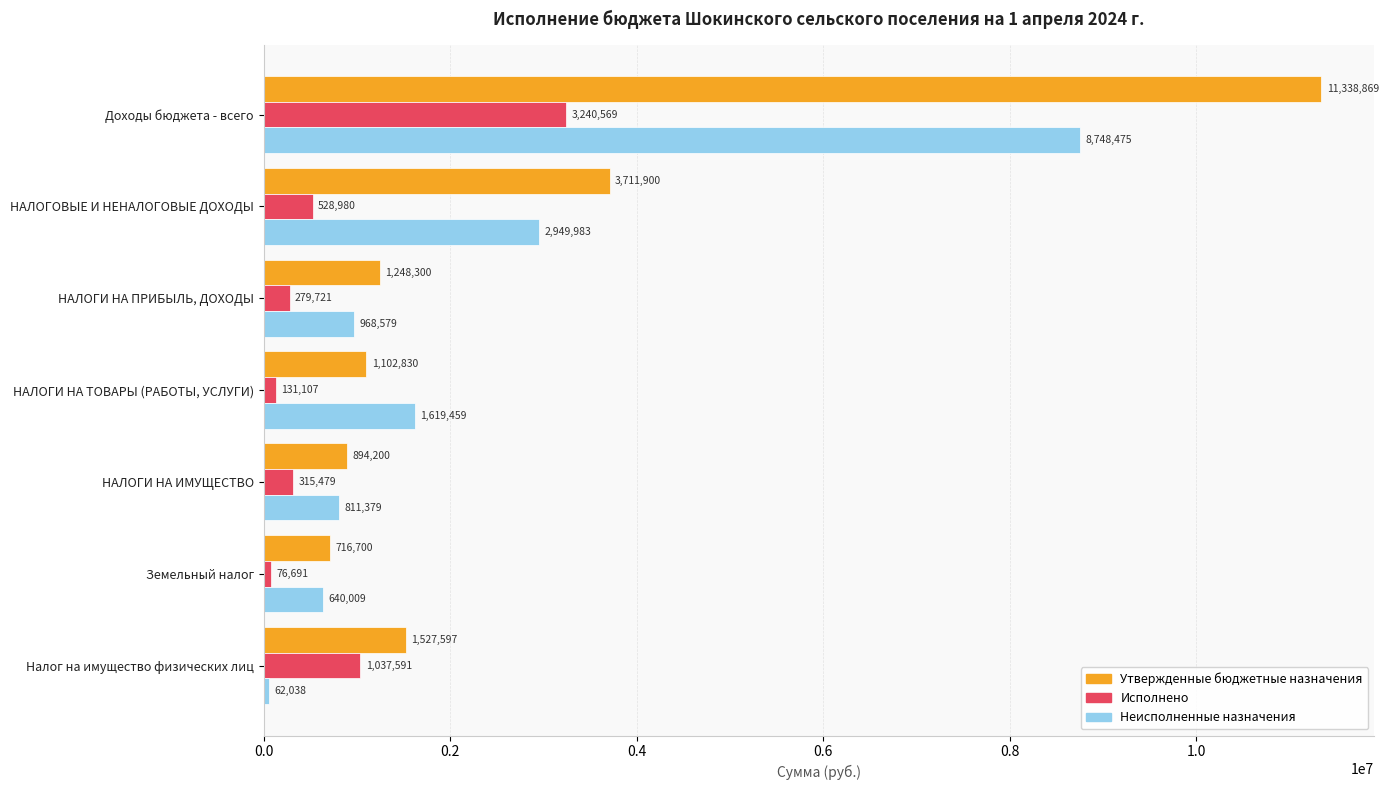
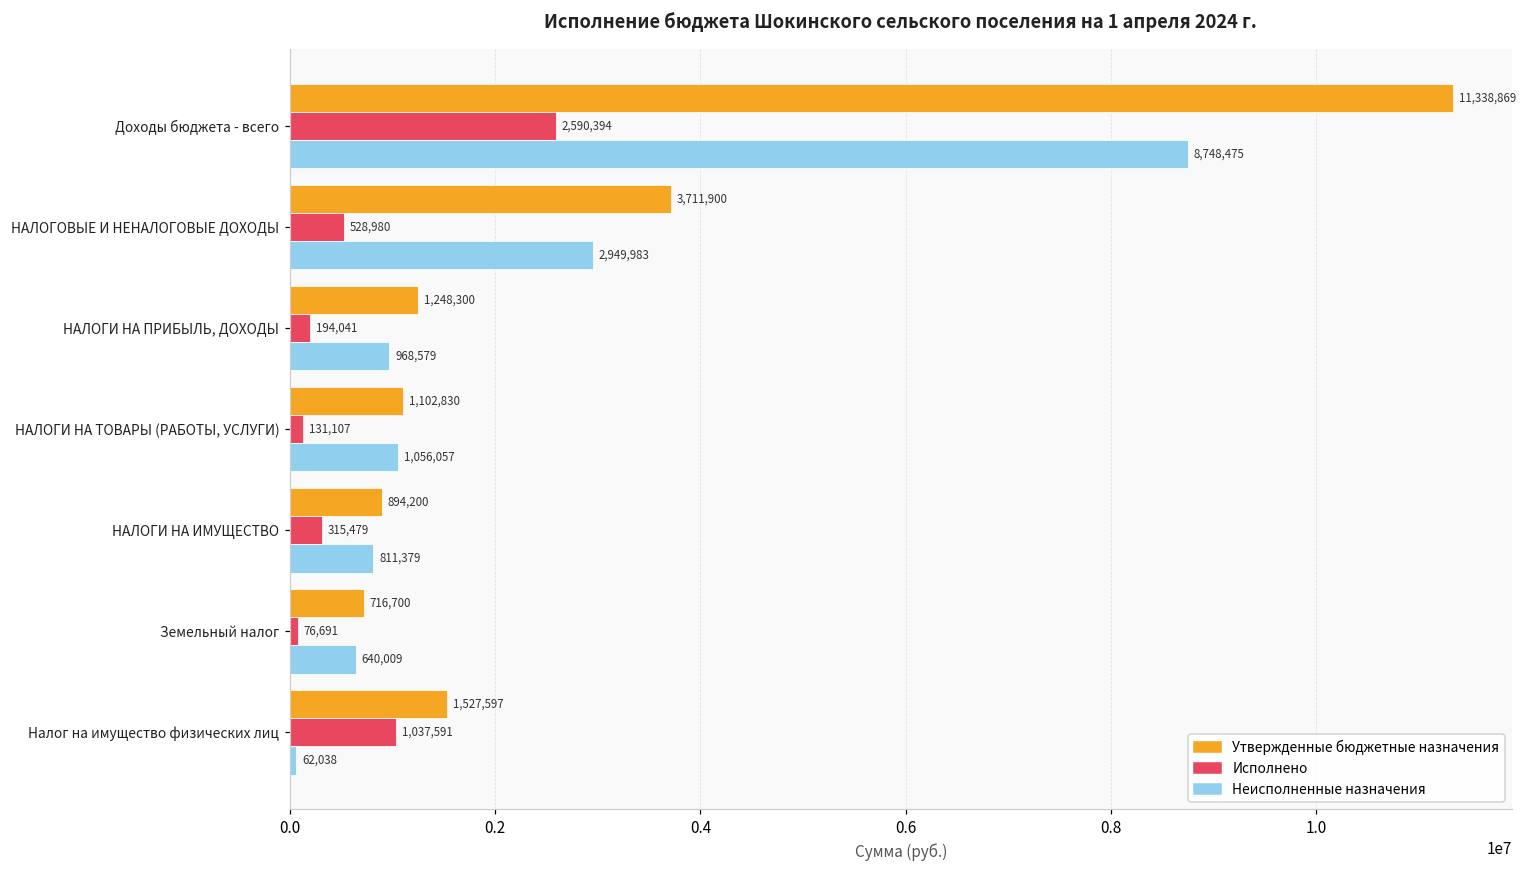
Исполнено, Доходы бюджета - всего: 3,240,569 -> 2,590,394
Исполнено, НАЛОГИ НА ПРИБЫЛЬ, ДОХОДЫ: 279,721 -> 194,041
Неисполненные назначения, НАЛОГИ НА ТОВАРЫ (РАБОТЫ, УСЛУГИ): 1,619,459 -> 1,056,057
